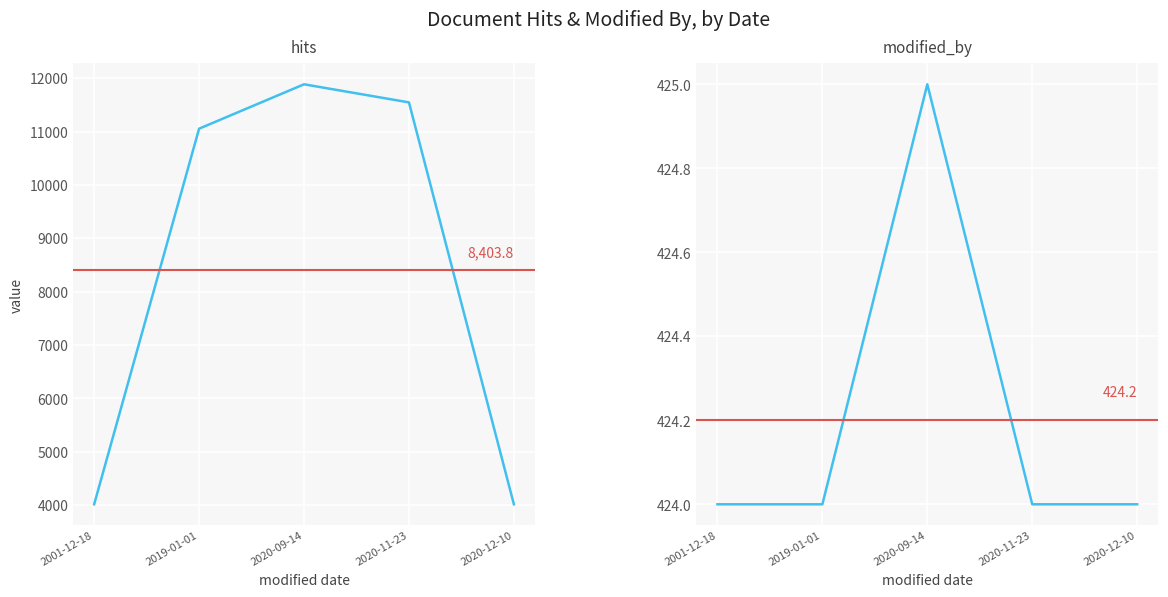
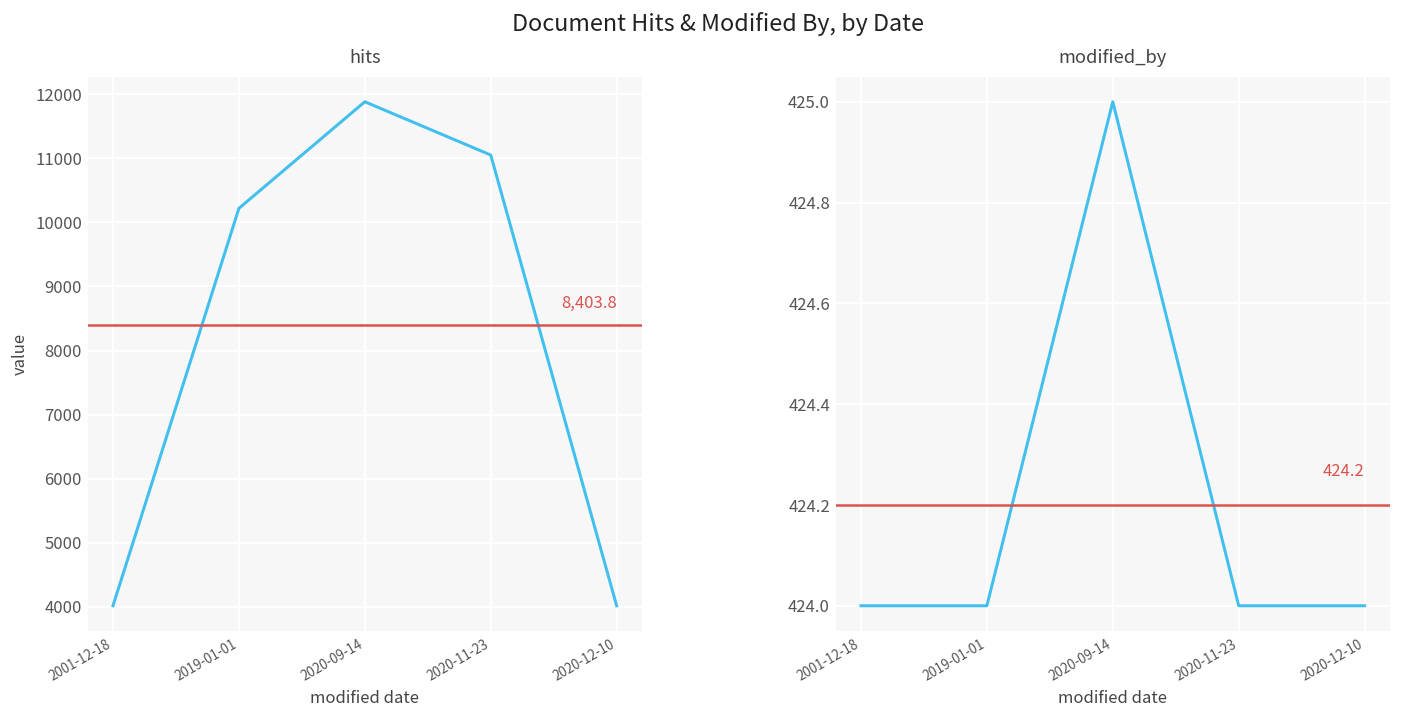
hits, 2019-01-01: 11100 -> 10200
hits, 2020-11-23: 11500 -> 11100
